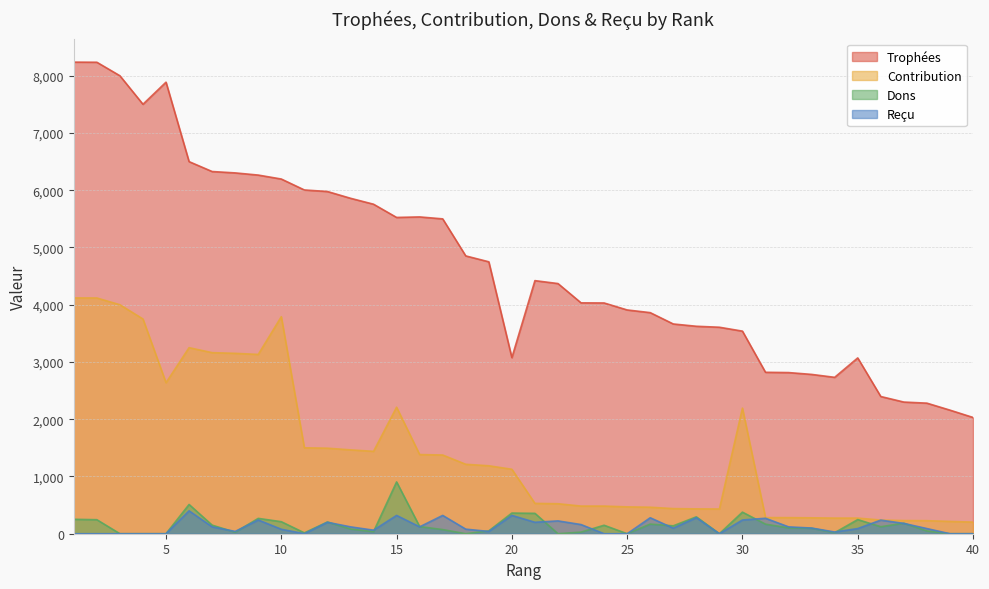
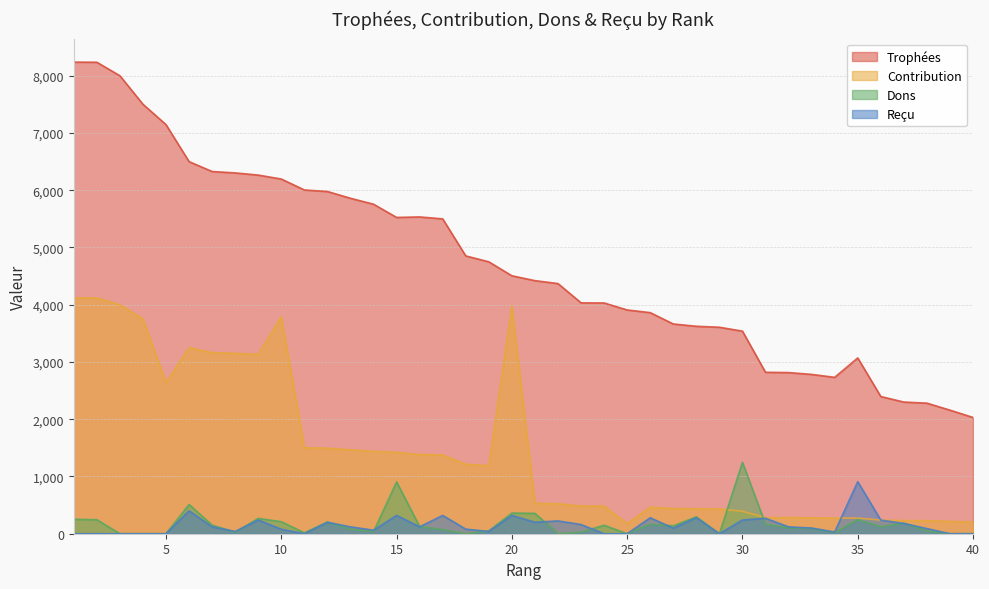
Trophées, 5: 7,900 -> 7,100
Contribution, 15: 2,200 -> 1,400
Trophées, 20: 3,100 -> 4,500
Contribution, 20: 1,100 -> 4,000
Contribution, 25: 500 -> 200
Contribution, 30: 2,200 -> 400
Dons, 30: 400 -> 1,200
Reçu, 35: 100 -> 900
